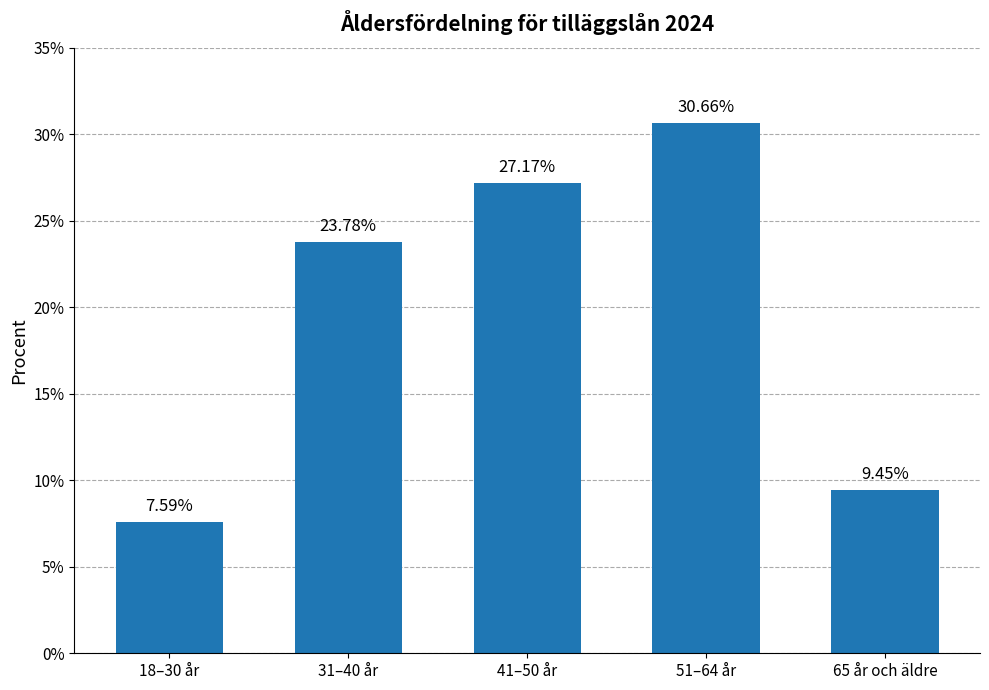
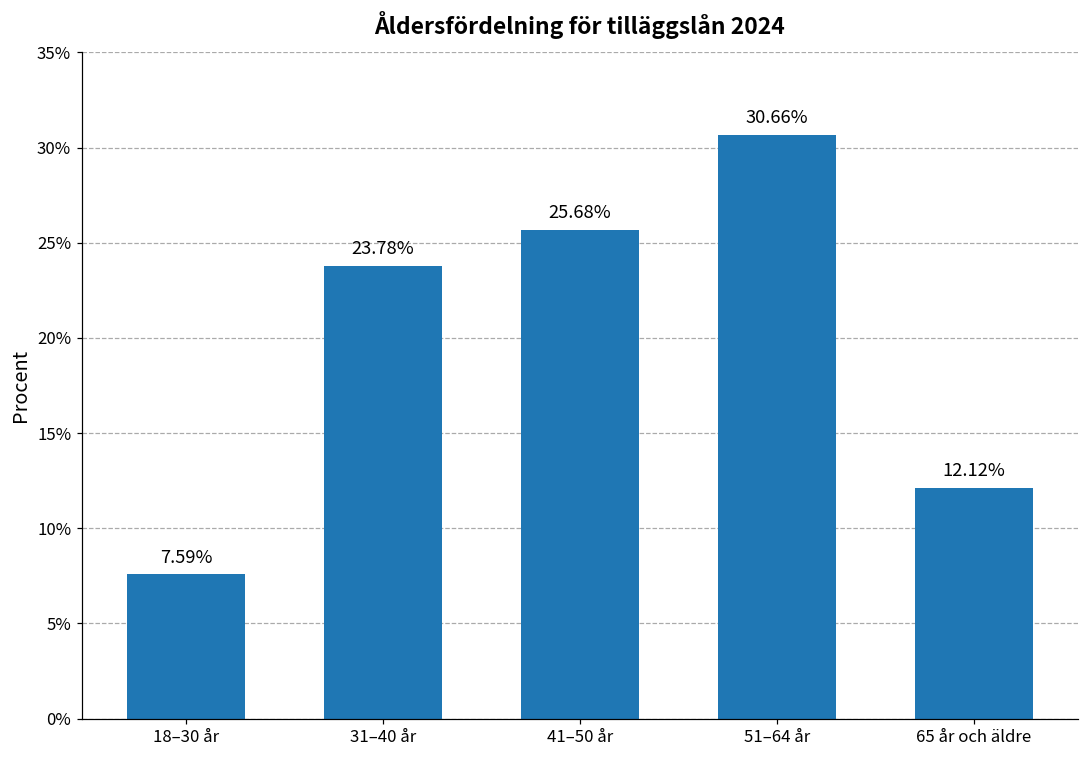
41–50 år: 27.17% -> 25.68%
65 år och äldre: 9.45% -> 12.12%
